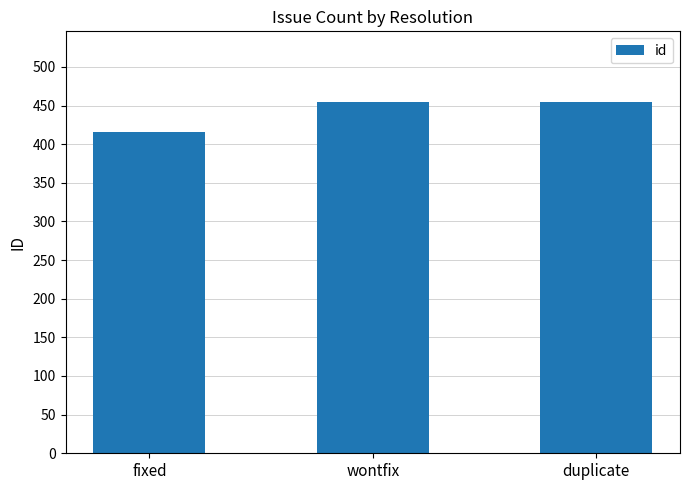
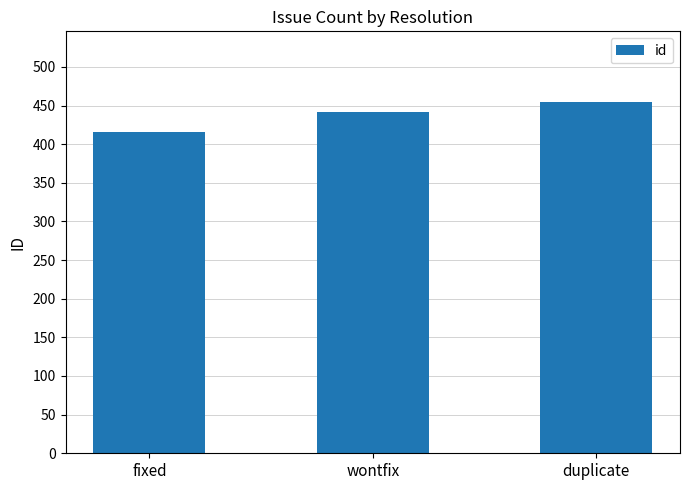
wontfix: 450 -> 440
